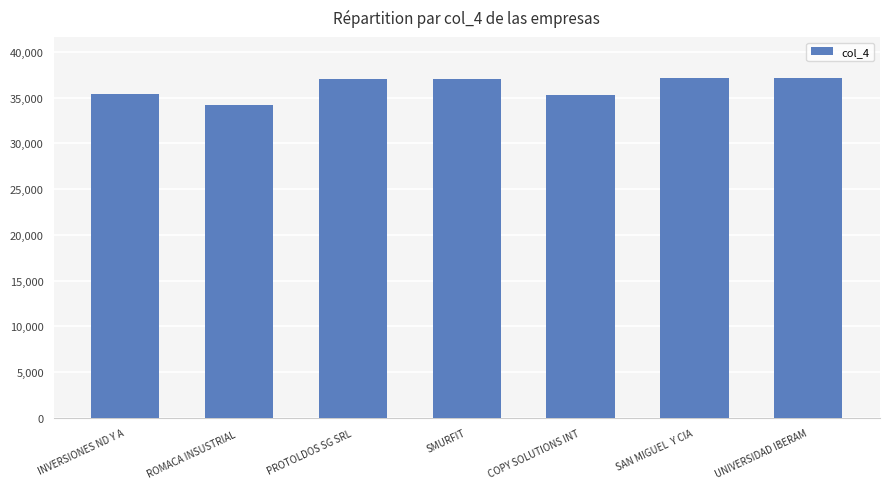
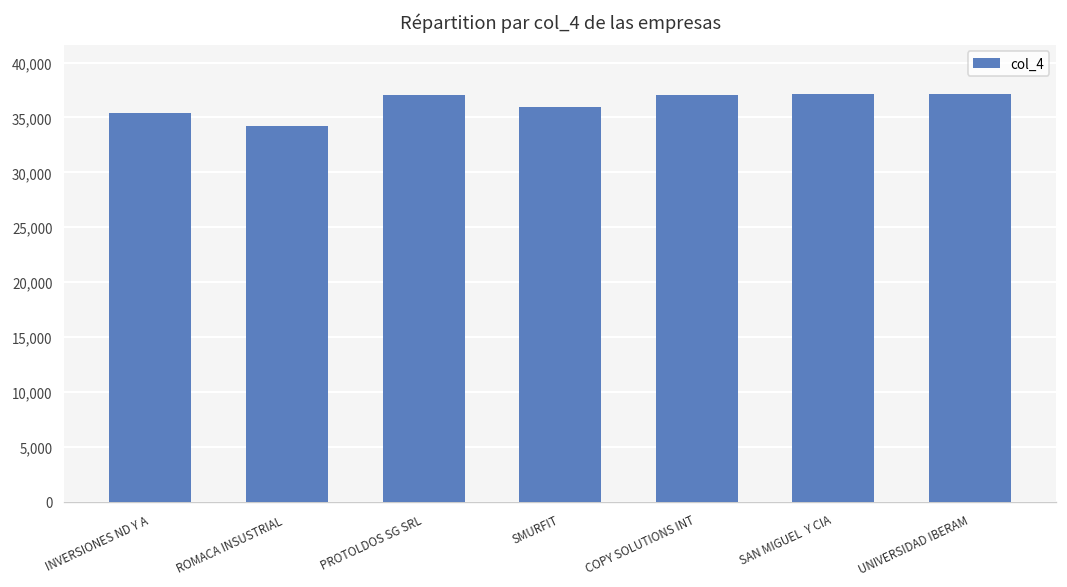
SMURFIT: 37,000 -> 36,000
COPY SOLUTIONS INT: 35,000 -> 37,000
